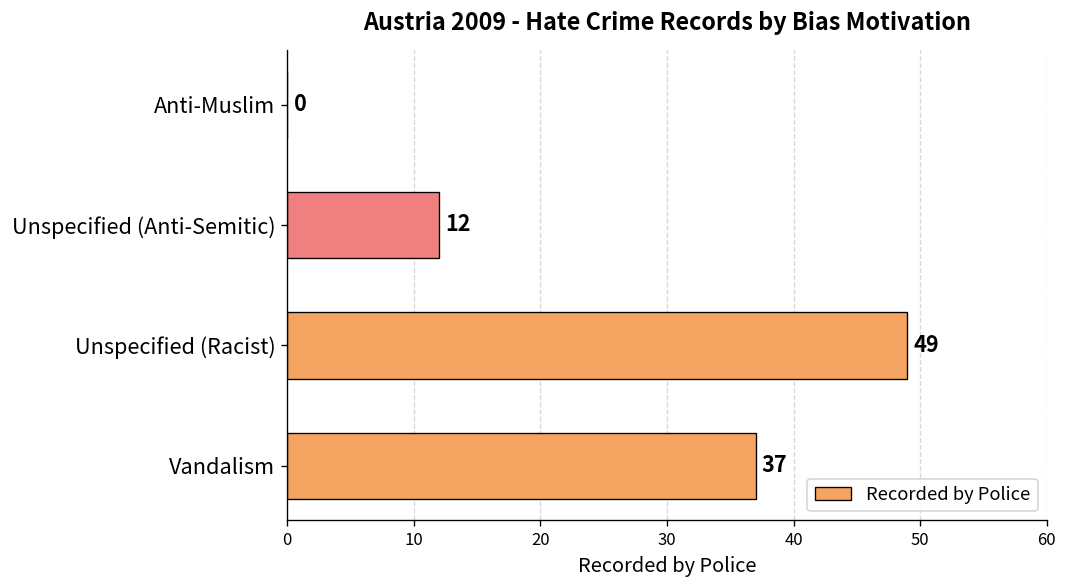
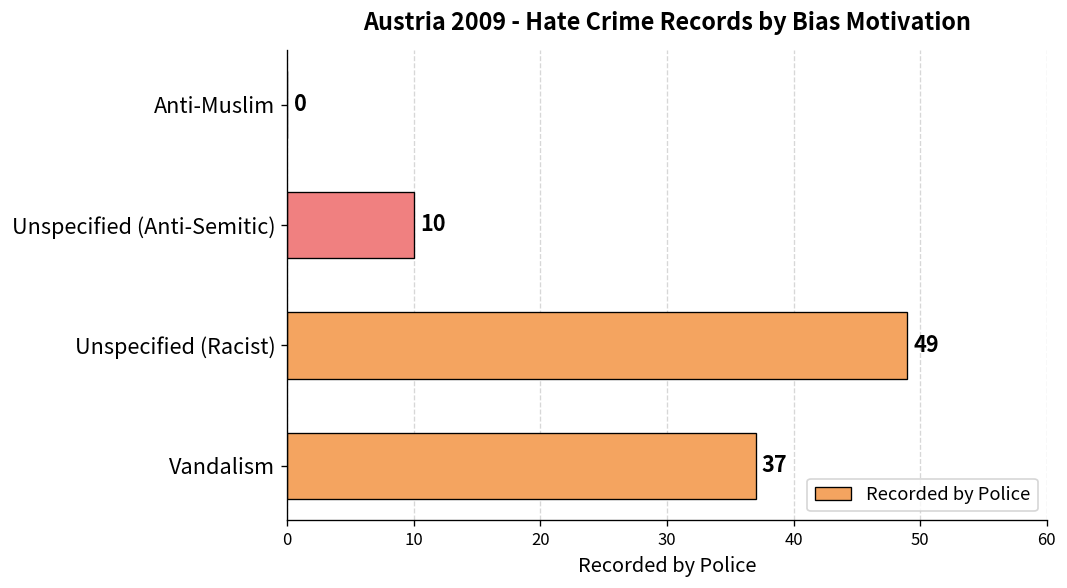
Unspecified (Anti-Semitic): 12 -> 10
